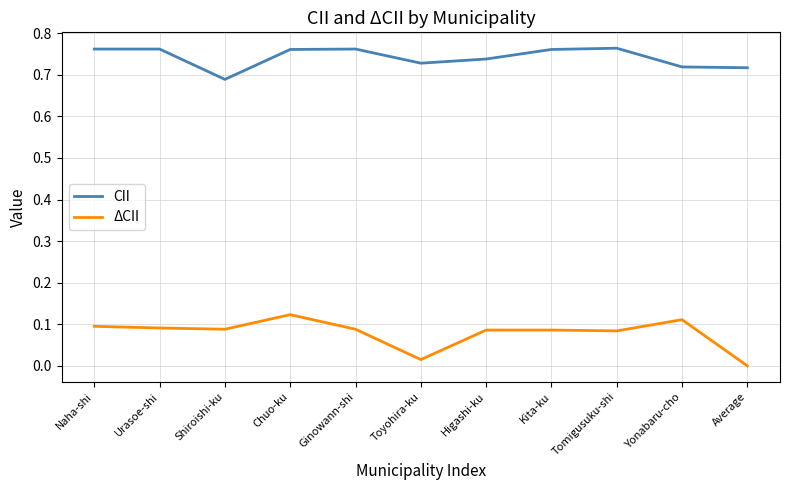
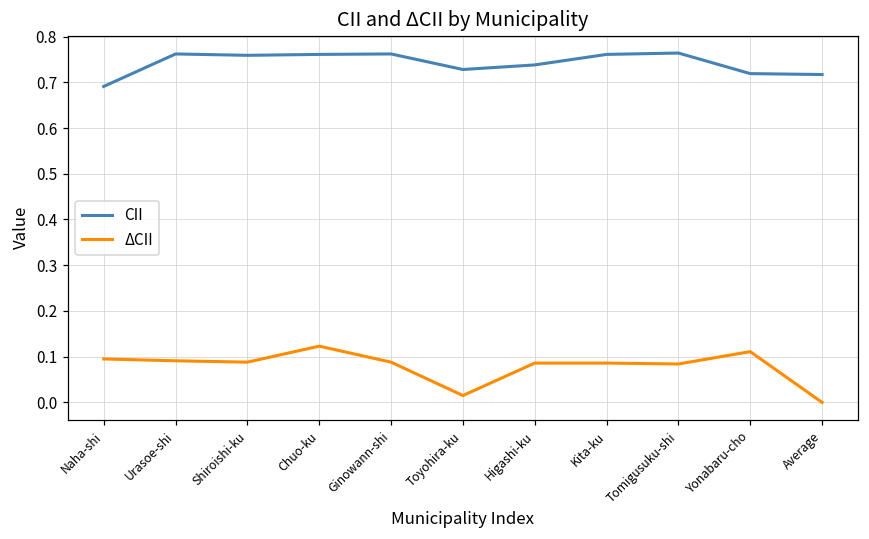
CII, Naha-shi: 0.76 -> 0.69
CII, Shiroishi-ku: 0.69 -> 0.76
